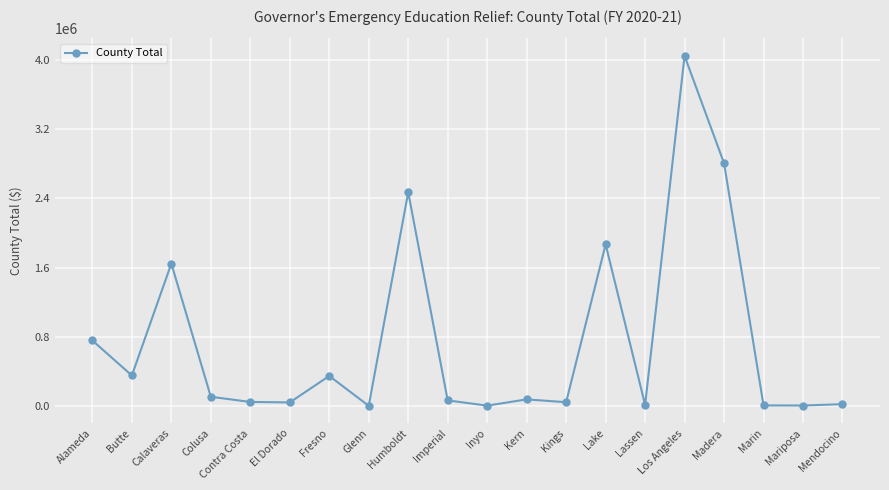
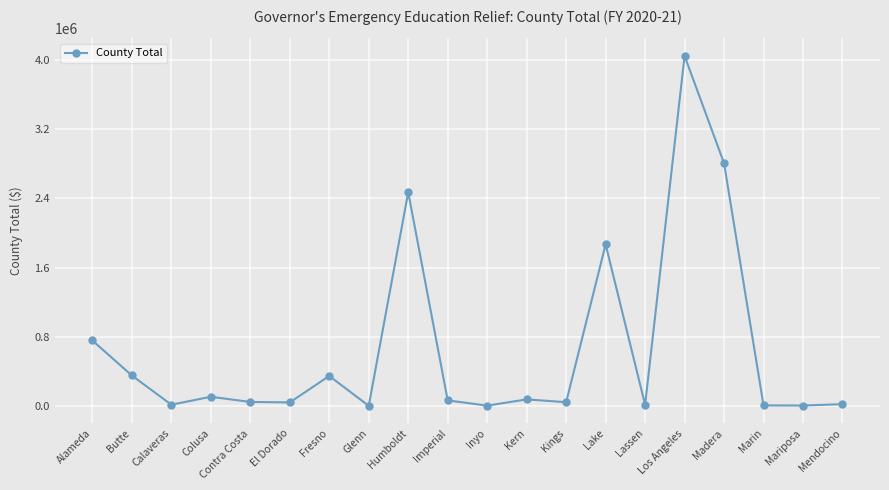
Calaveras: 1600000 -> 0
